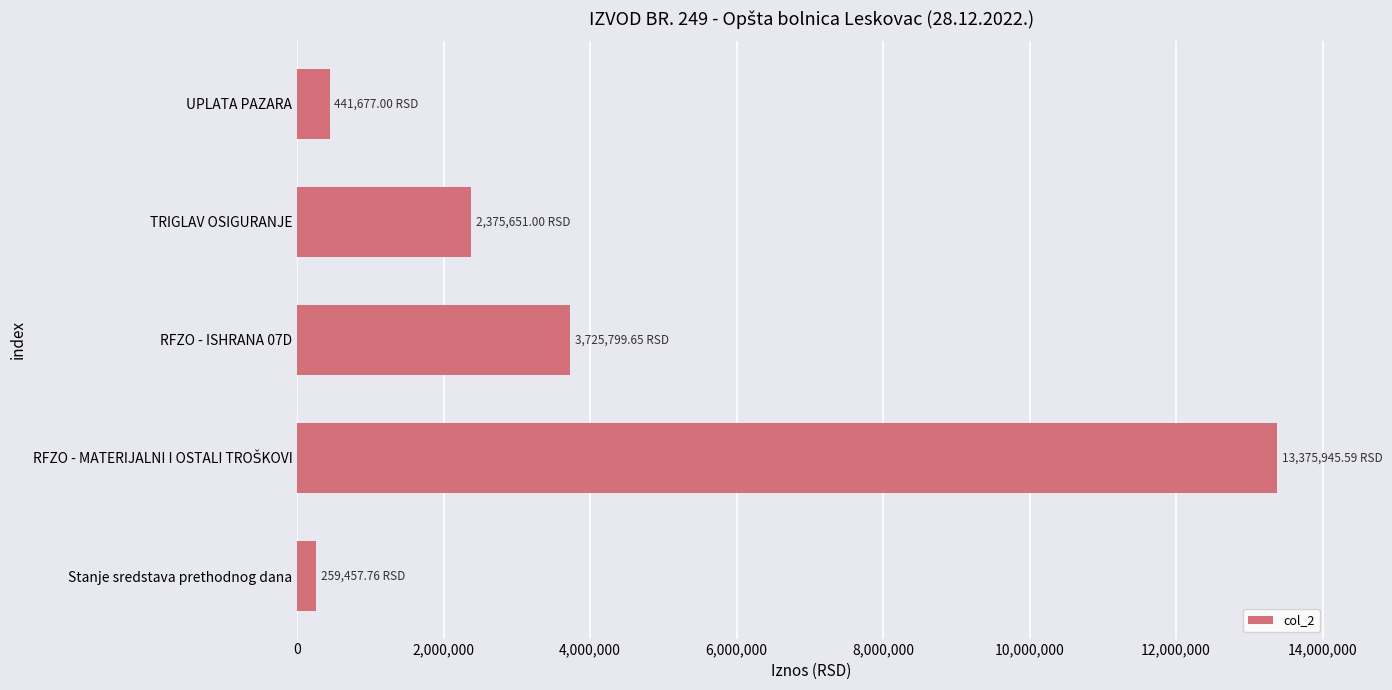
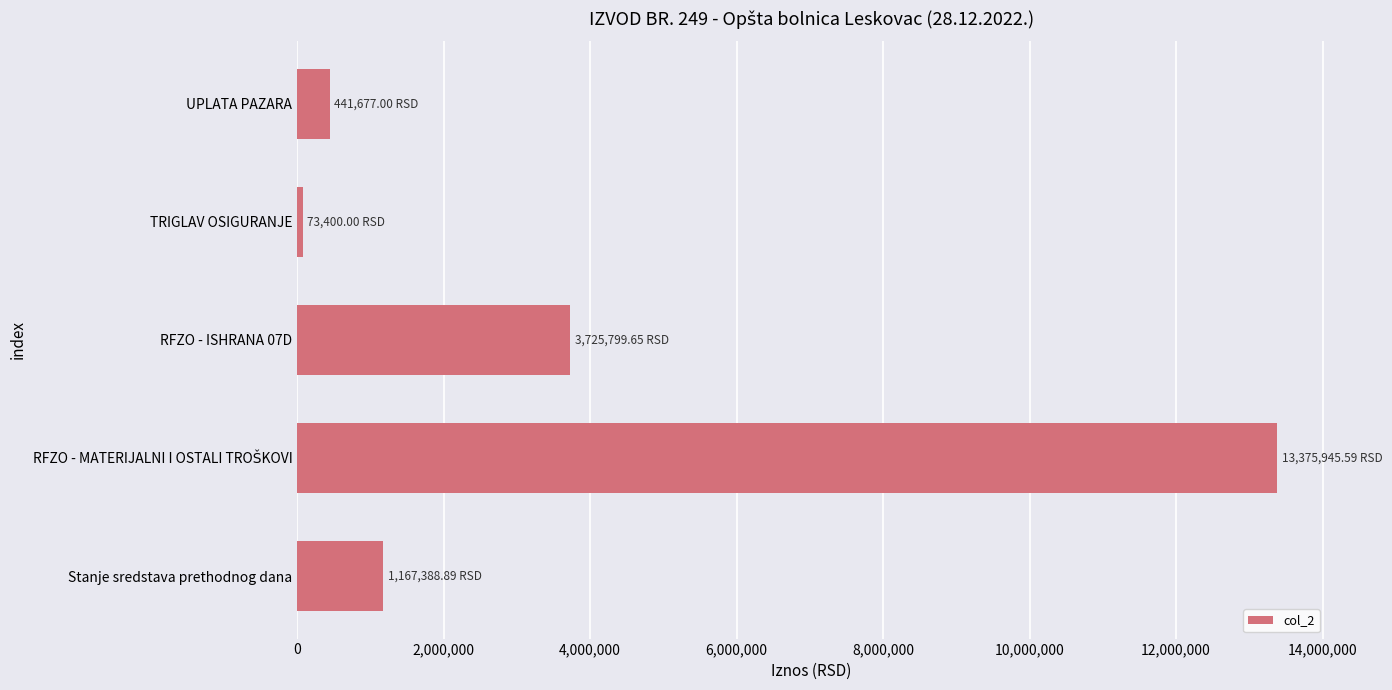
TRIGLAV OSIGURANJE: 2,375,651.00 -> 73,400.00
Stanje sredstava prethodnog dana: 259,457.76 -> 1,167,388.89
